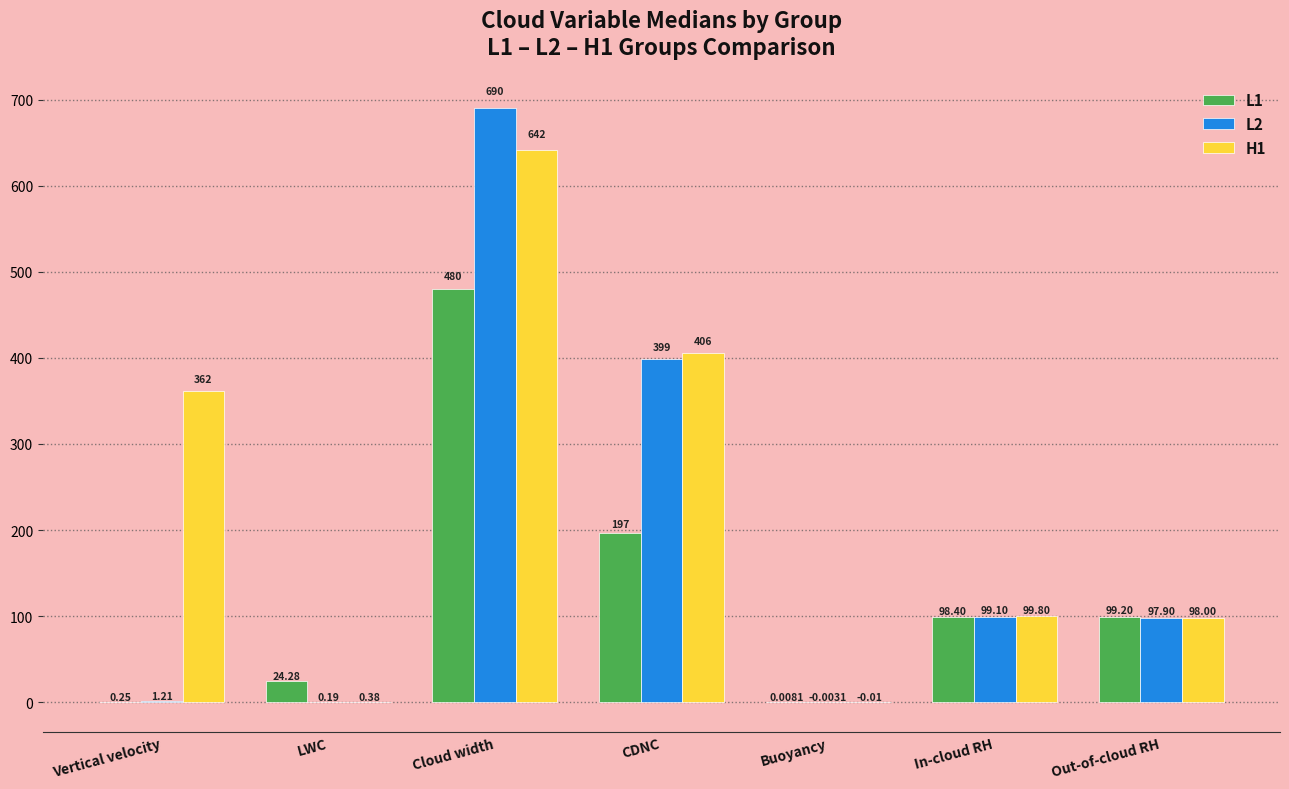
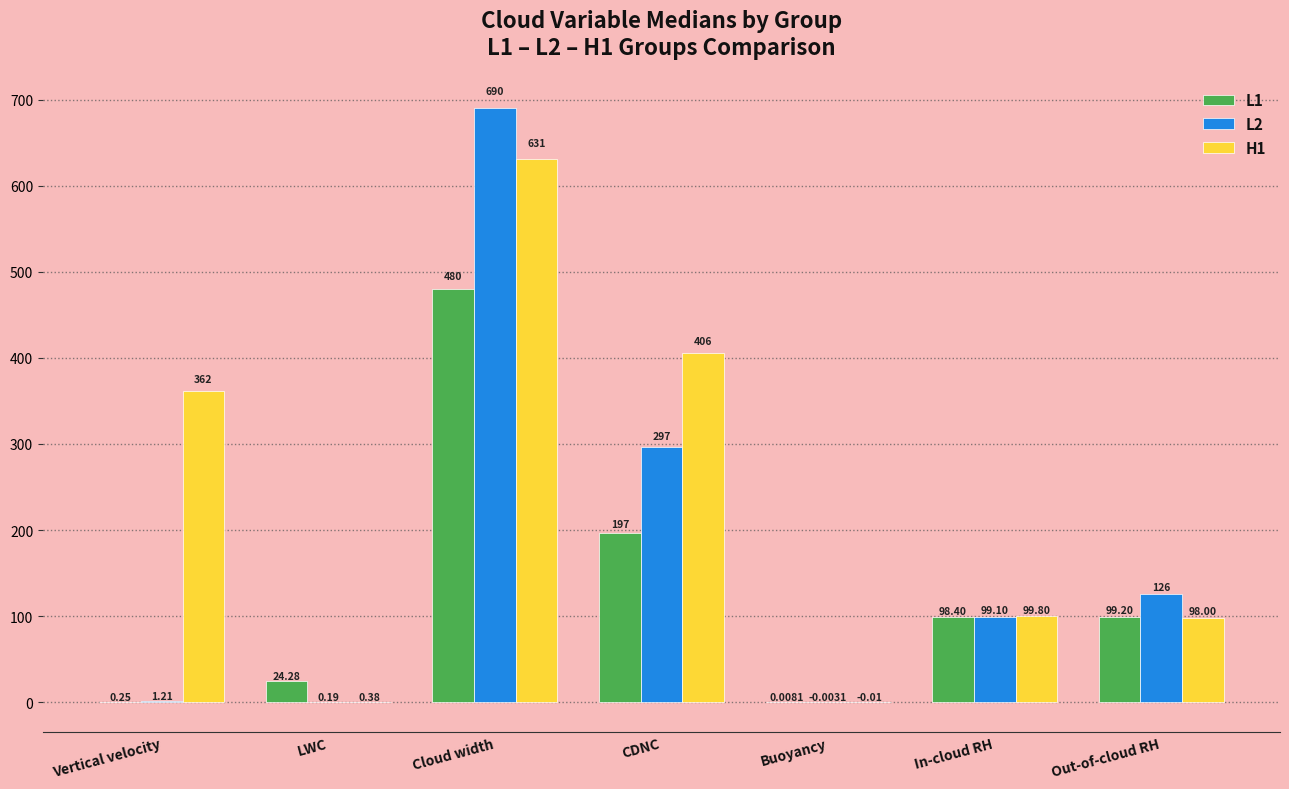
H1, Cloud width: 642 -> 631
L2, CDNC: 399 -> 297
L2, Out-of-cloud RH: 97.90 -> 126
